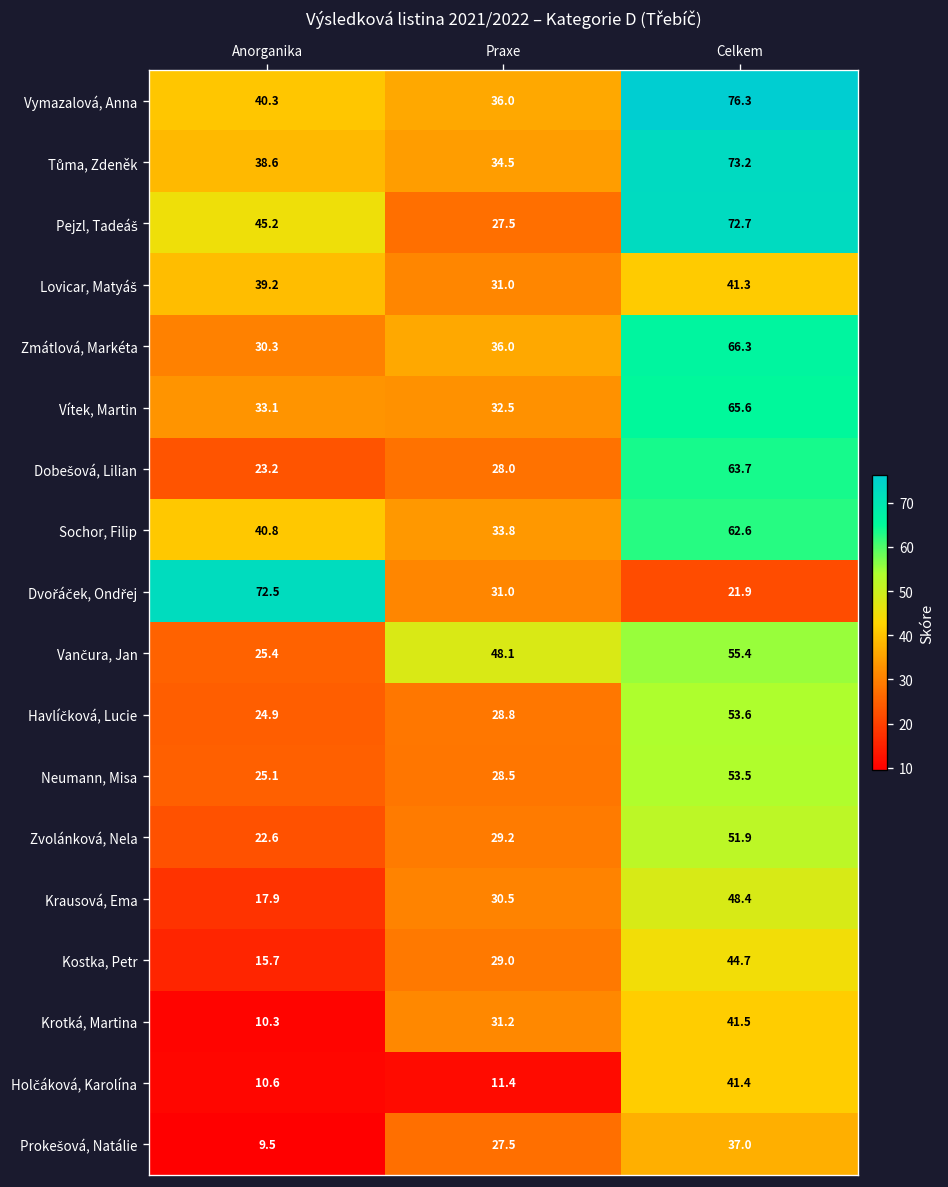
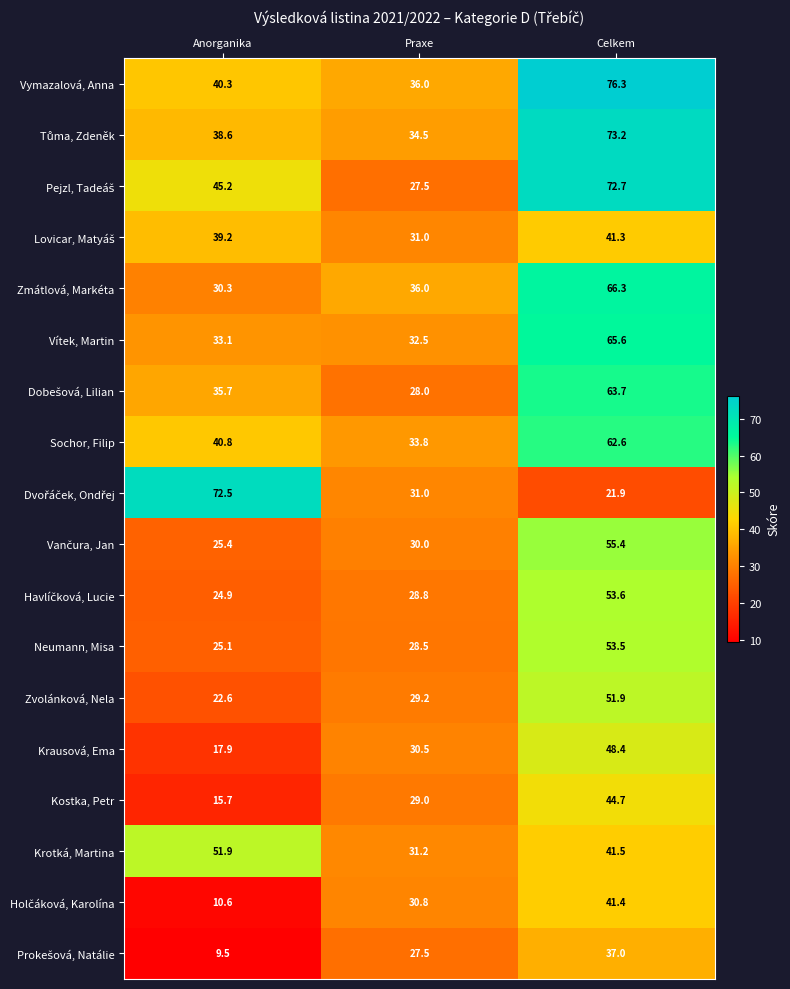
Dobešová, Lilian, Anorganika: 23.2 -> 35.7
Vančura, Jan, Praxe: 48.1 -> 30.0
Krotká, Martina, Anorganika: 10.3 -> 51.9
Holčáková, Karolína, Praxe: 11.4 -> 30.8
